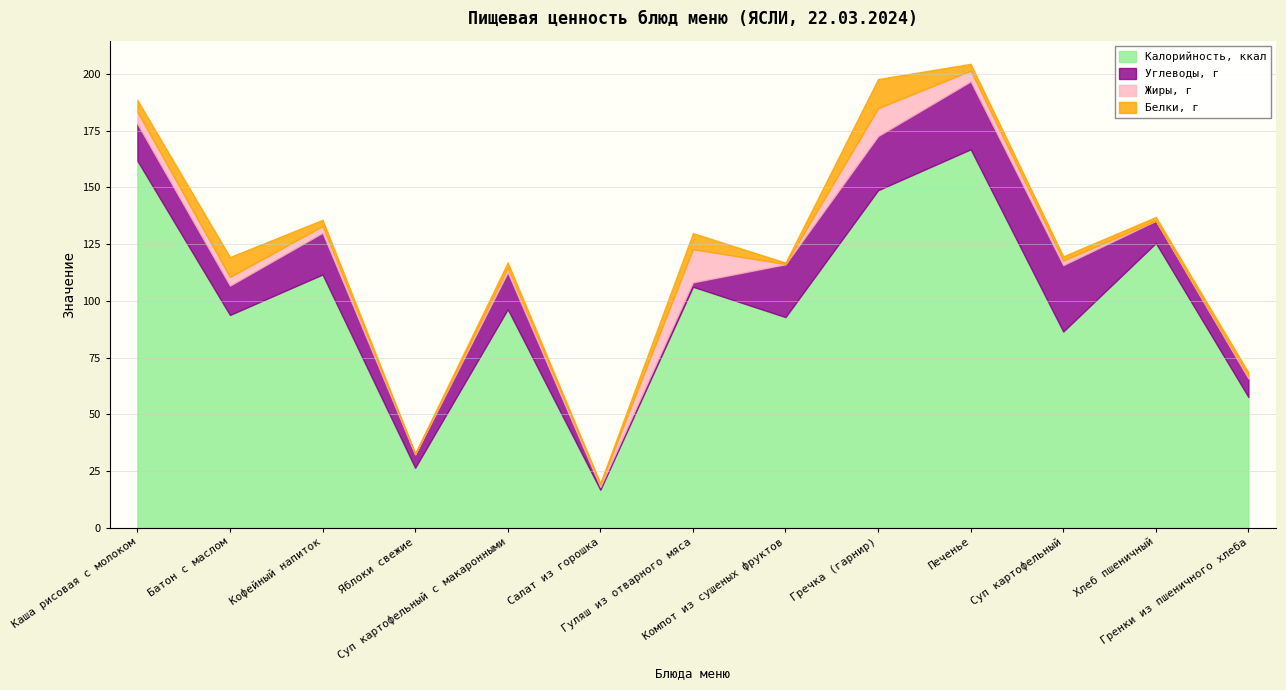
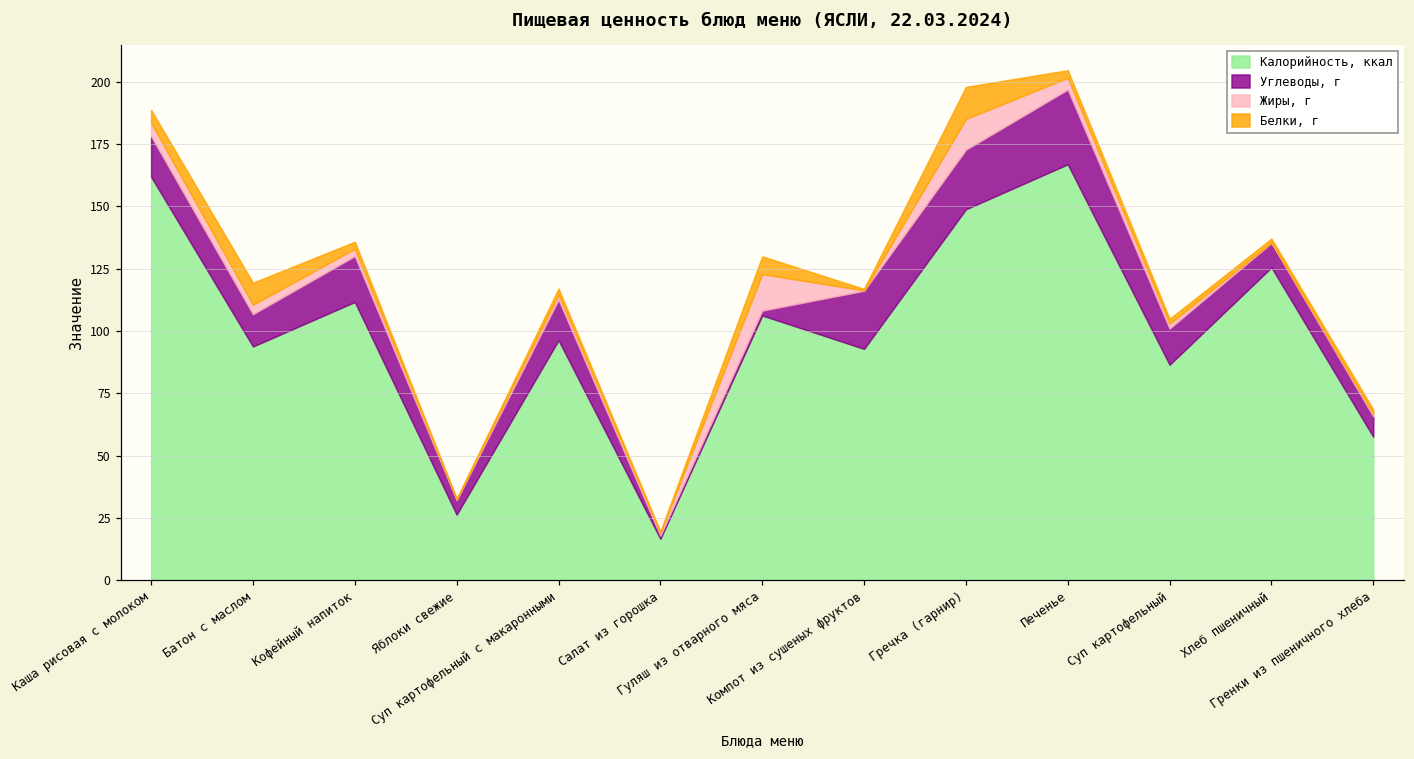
Углеводы, г, Суп картофельный: 29 -> 15
